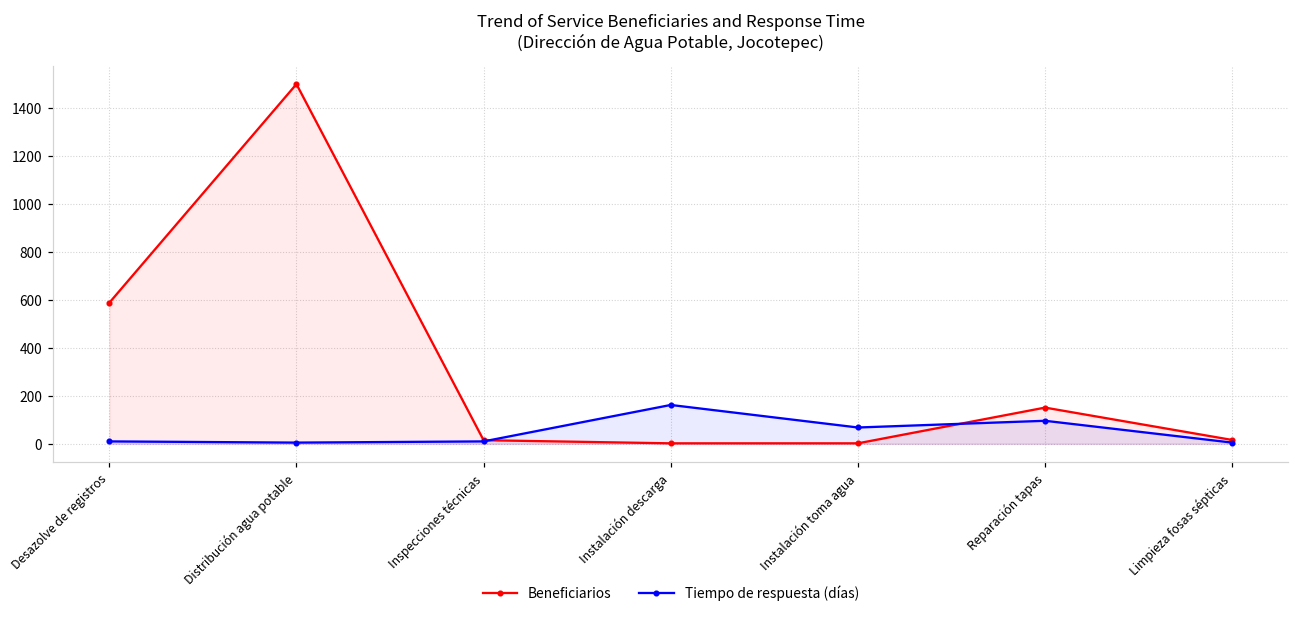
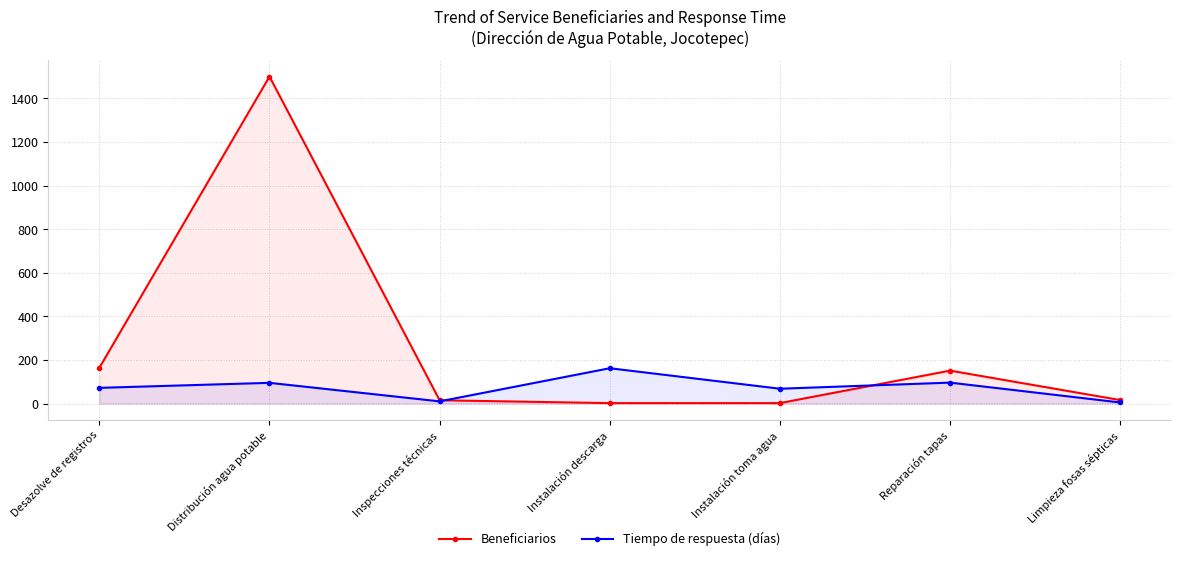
Beneficiarios, Desazolve de registros: 590 -> 160
Tiempo de respuesta (días), Desazolve de registros: 10 -> 70
Tiempo de respuesta (días), Distribución agua potable: 10 -> 100
